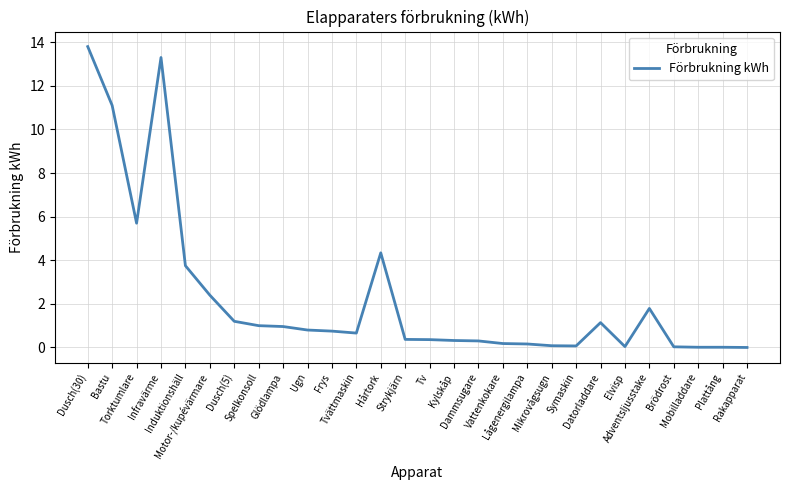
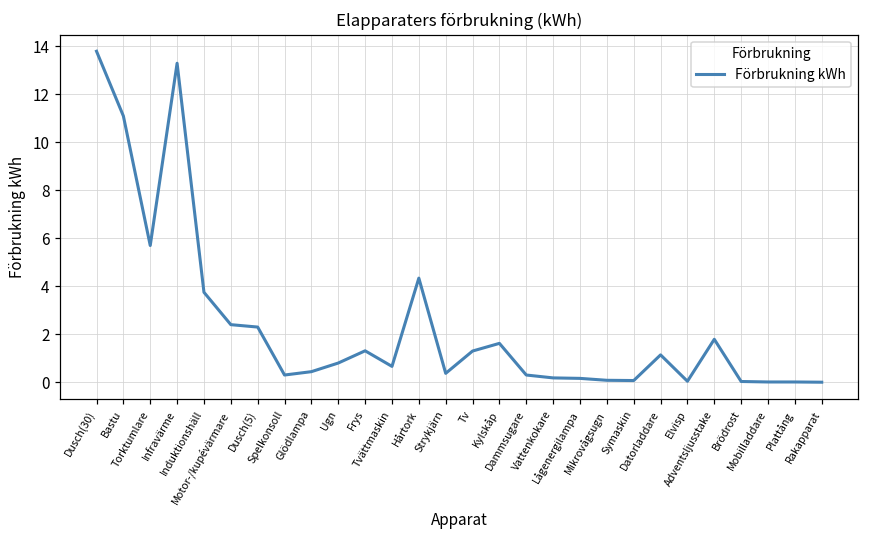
Dusch(5): 1.2 -> 2.3
Spelkonsoll: 1.0 -> 0.3
Glödlampa: 1.0 -> 0.4
Frys: 0.8 -> 1.3
Tv: 0.4 -> 1.3
Kylskåp: 0.3 -> 1.6
